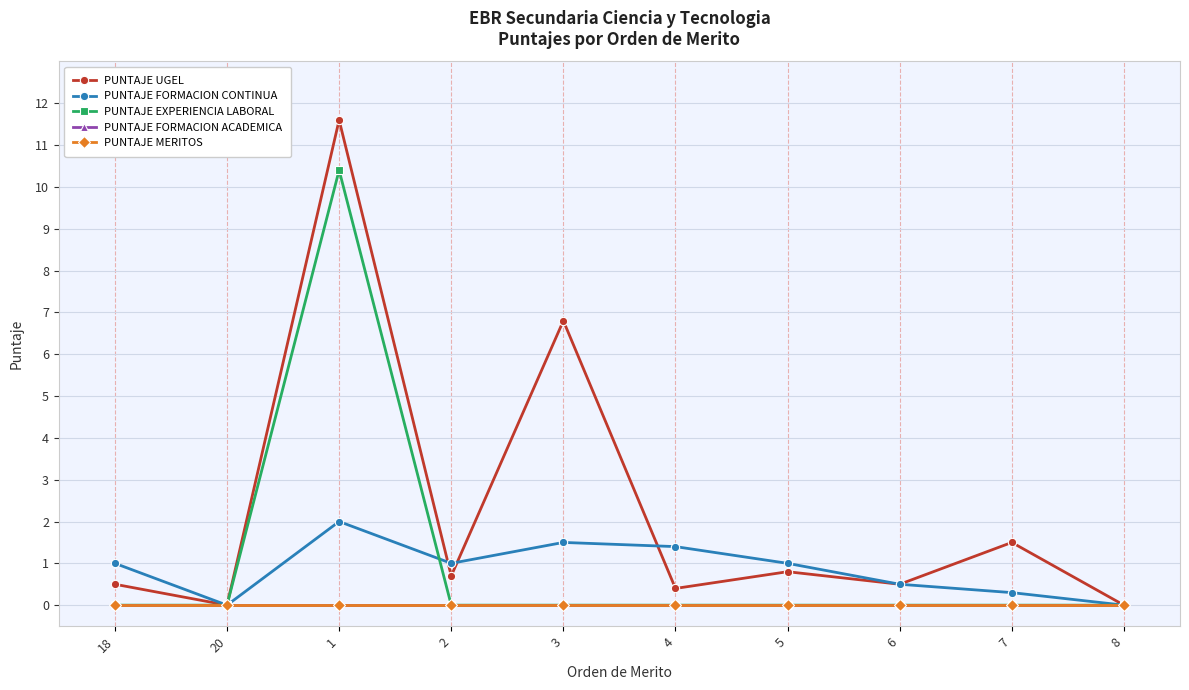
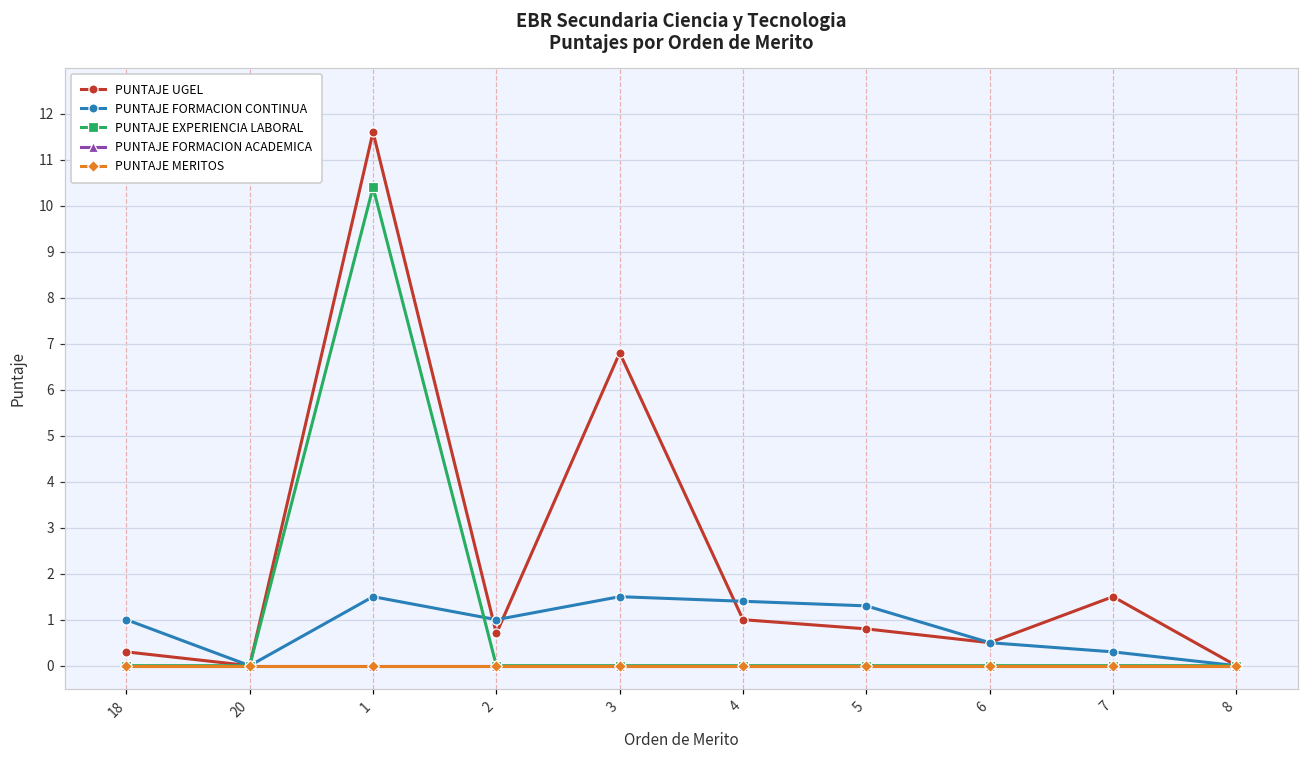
PUNTAJE UGEL, 18: 0.5 -> 0.3
PUNTAJE FORMACION CONTINUA, 1: 2.0 -> 1.5
PUNTAJE UGEL, 4: 0.4 -> 1.0
PUNTAJE FORMACION CONTINUA, 5: 1.0 -> 1.3
